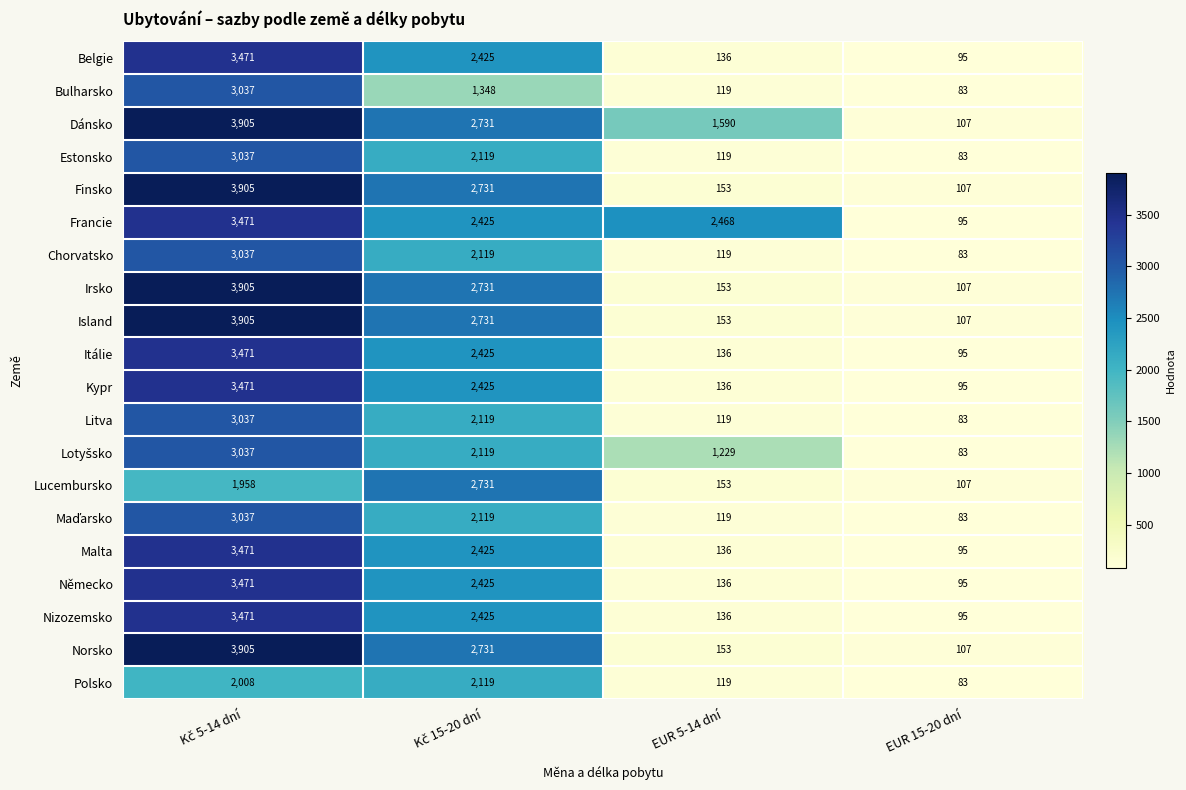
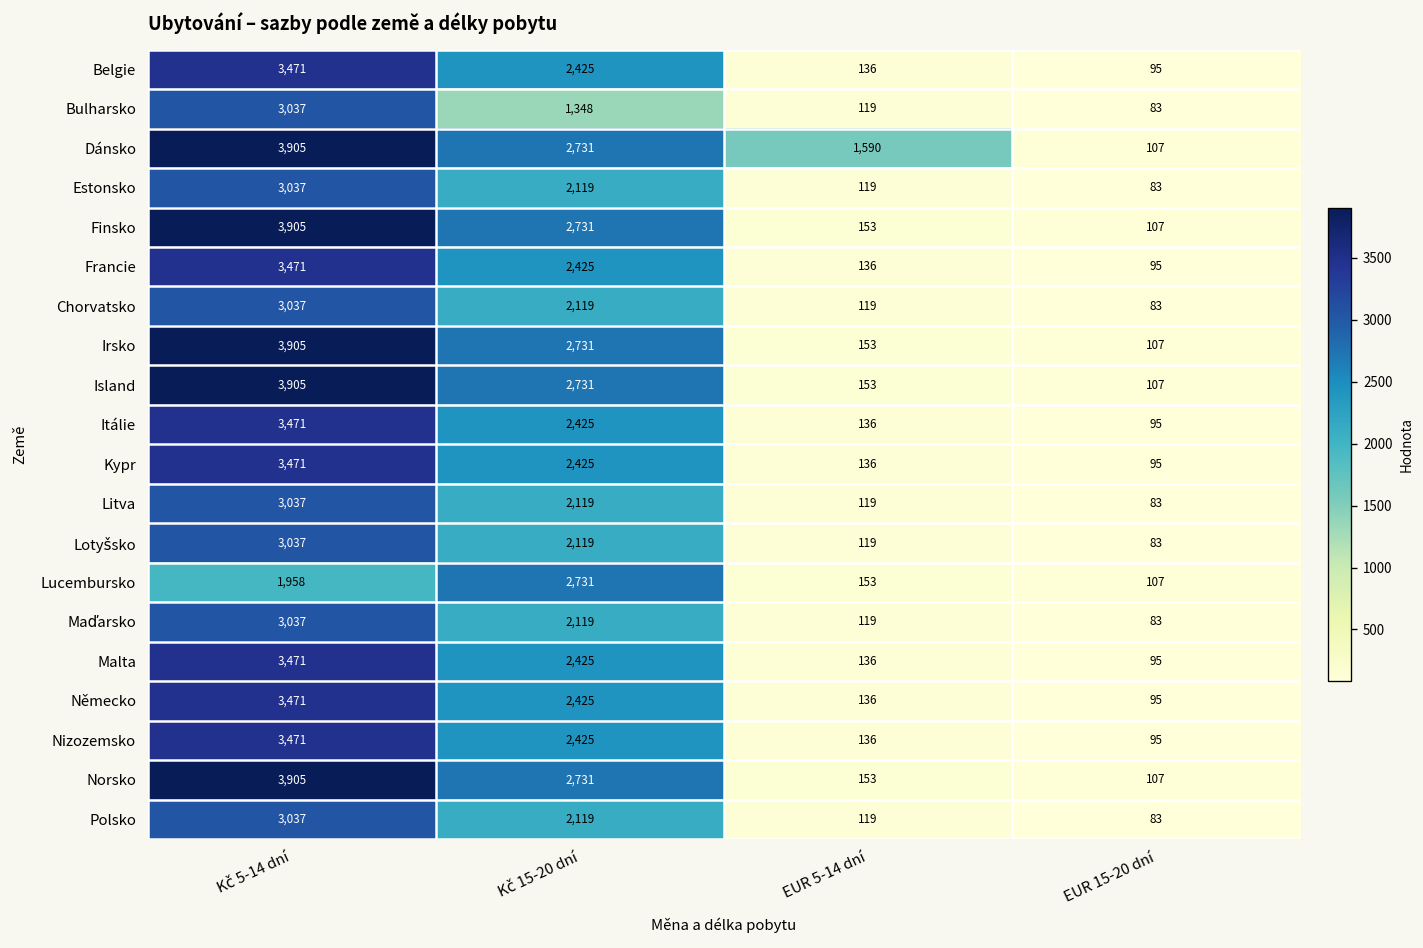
Francie, EUR 5-14 dní: 2,468 -> 136
Lotyšsko, EUR 5-14 dní: 1,229 -> 119
Polsko, Kč 5-14 dní: 2,008 -> 3,037
